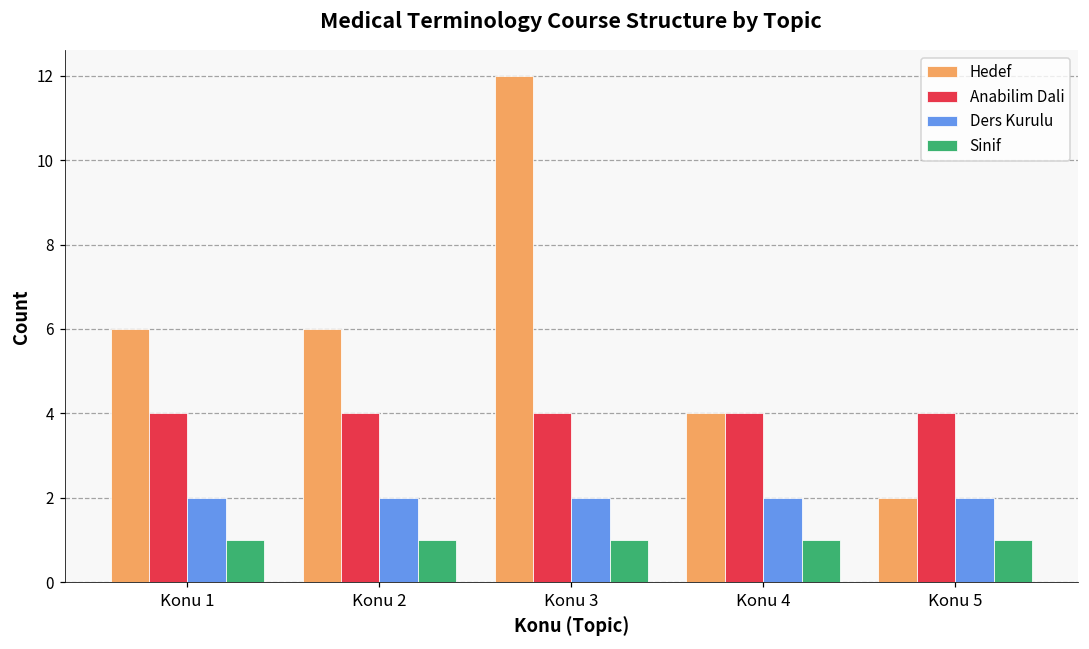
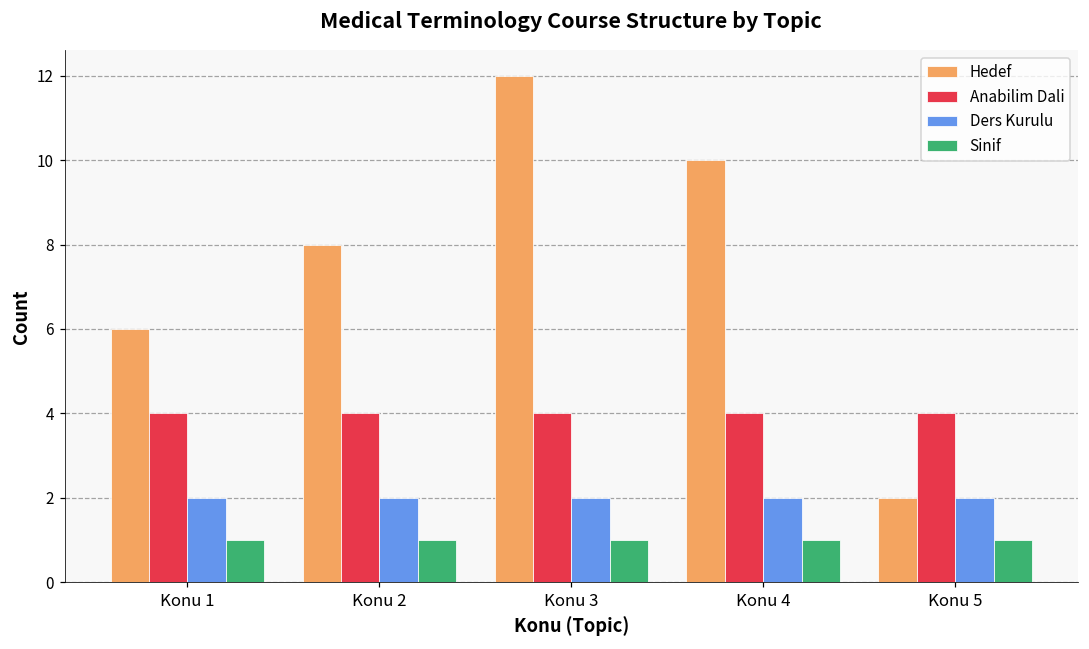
Hedef, Konu 2: 6 -> 8
Hedef, Konu 4: 4 -> 10
